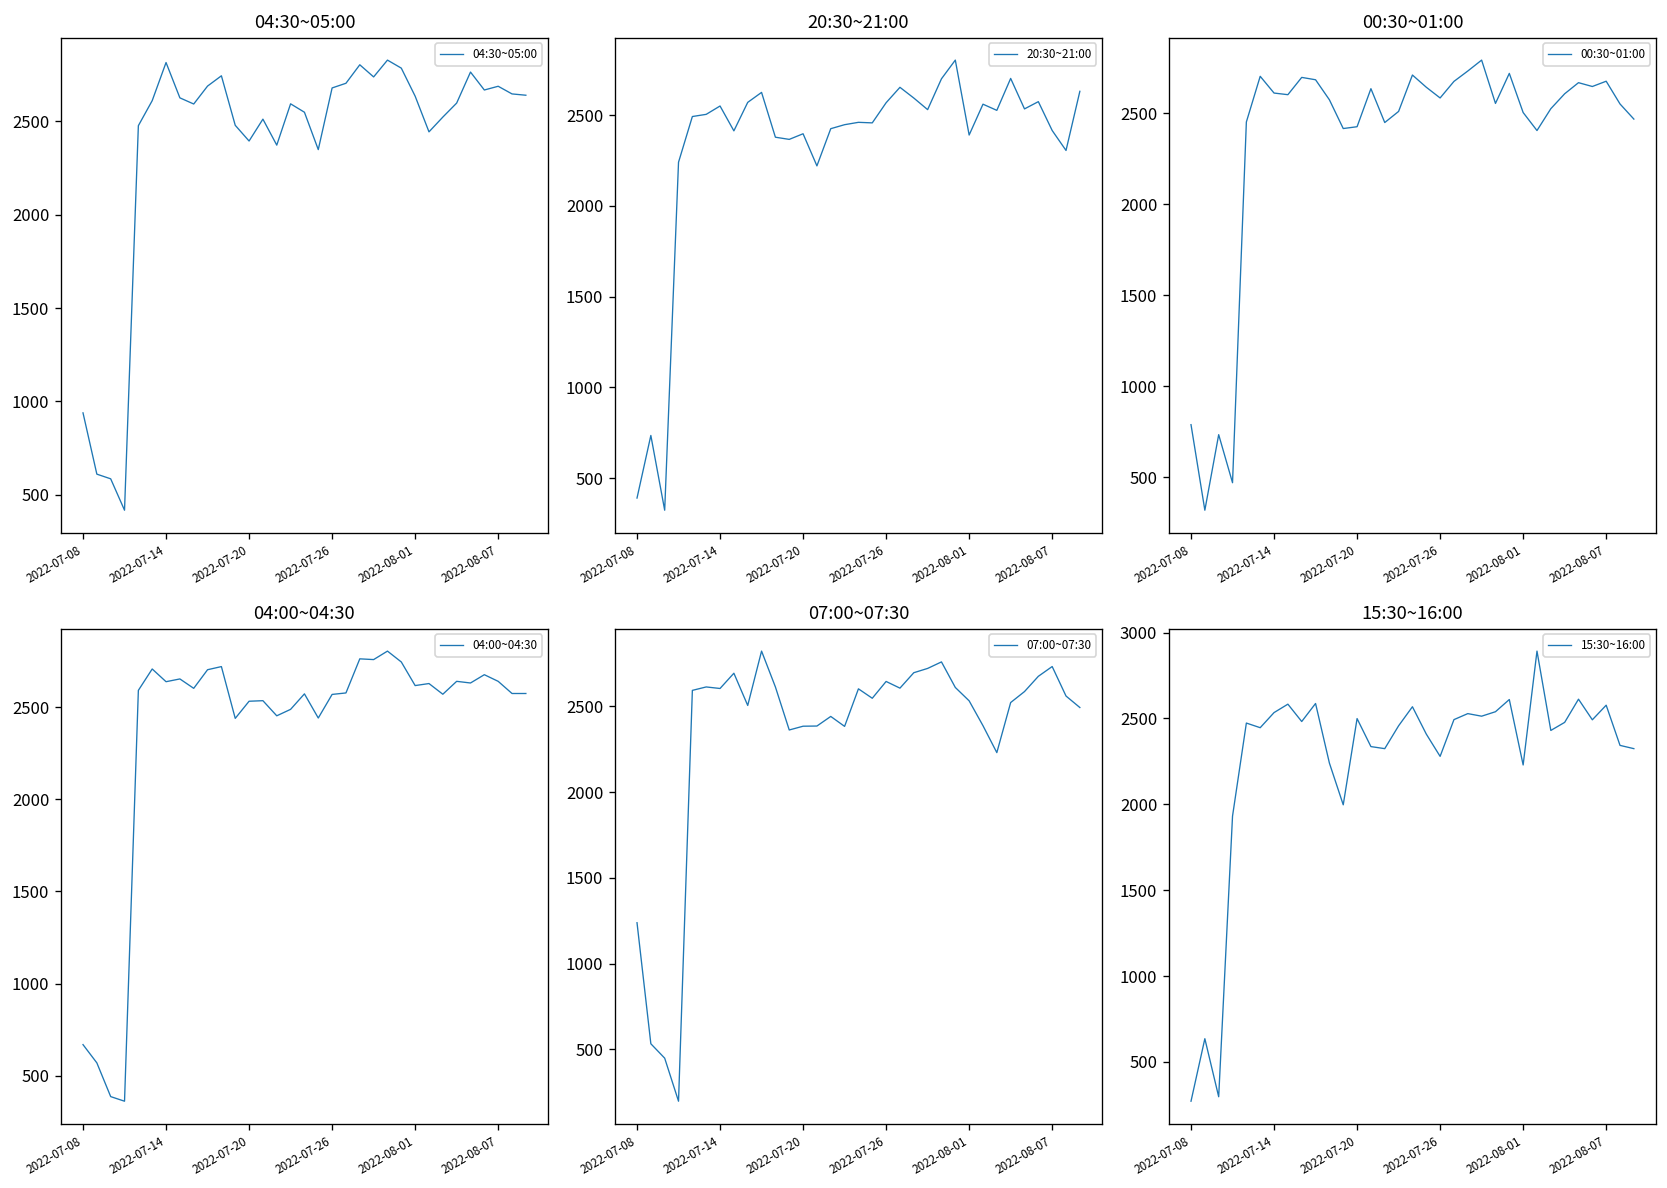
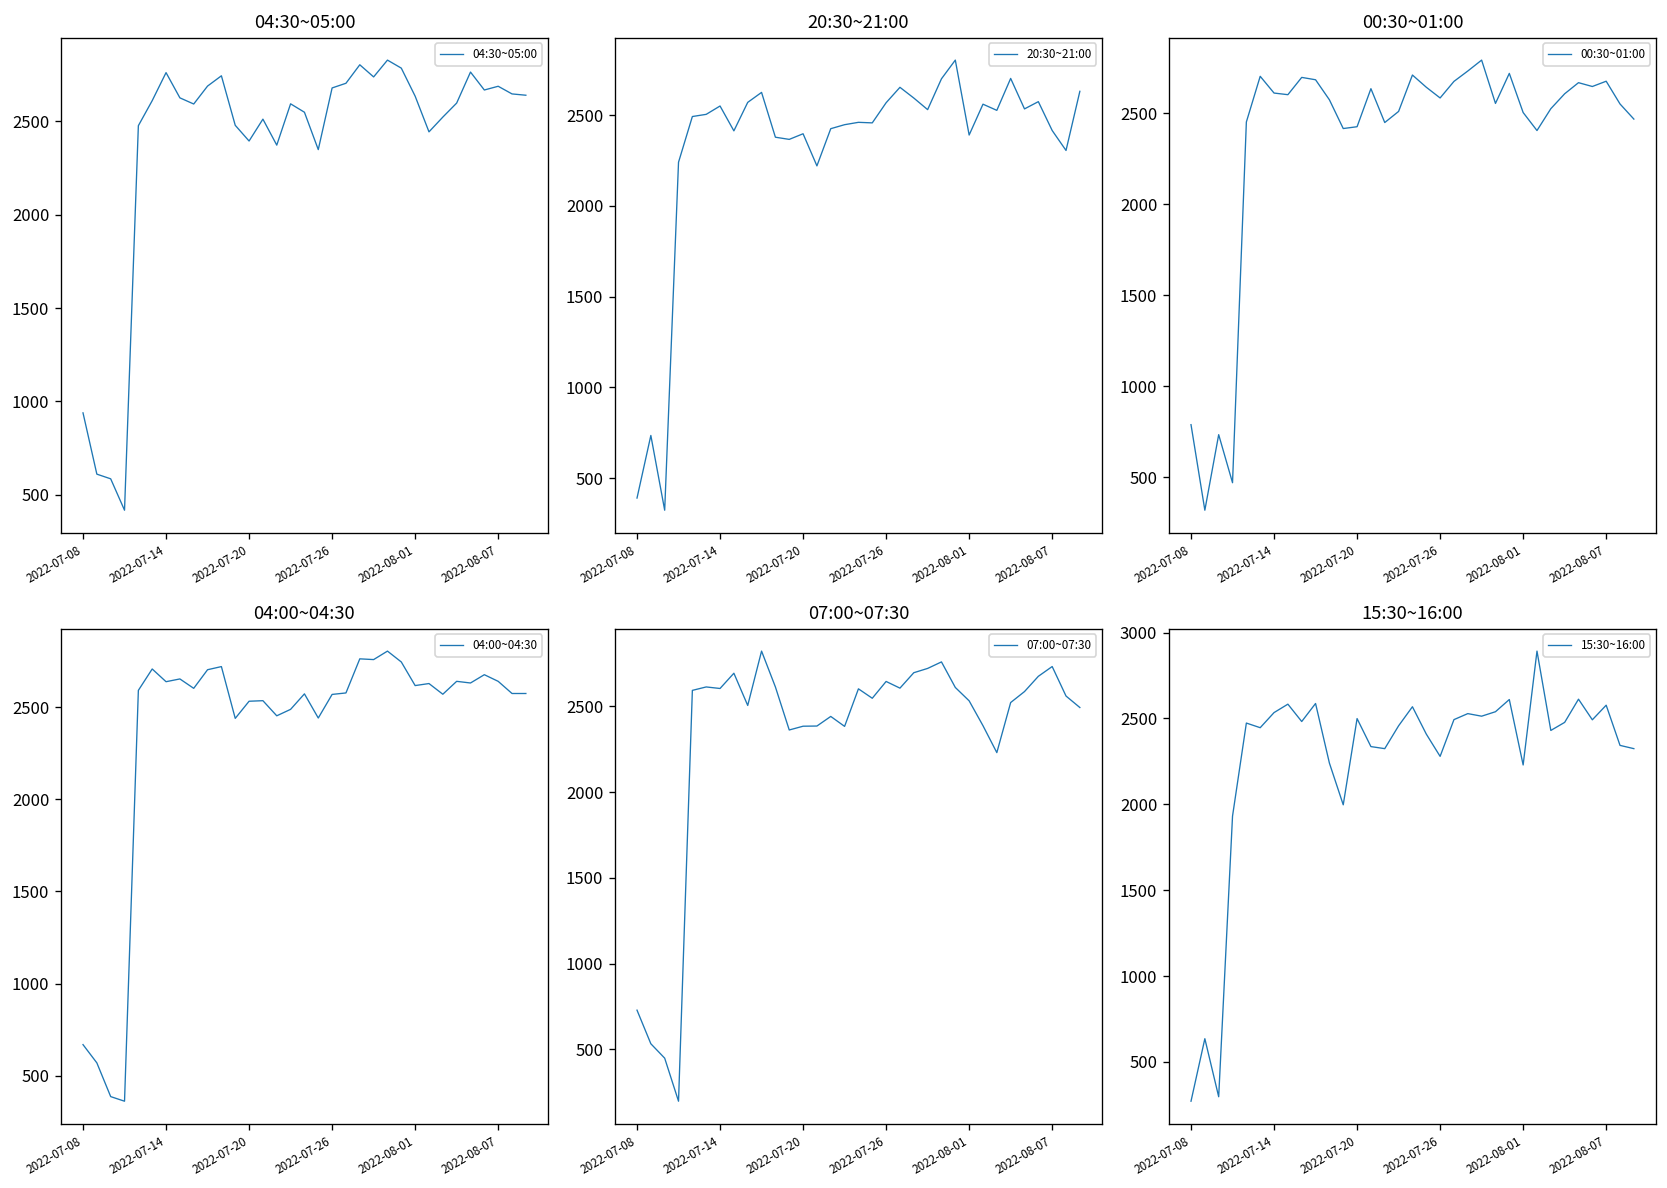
04:30~05:00, 2022-07-14: 2810 -> 2760
07:00~07:30, 2022-07-08: 1240 -> 730
